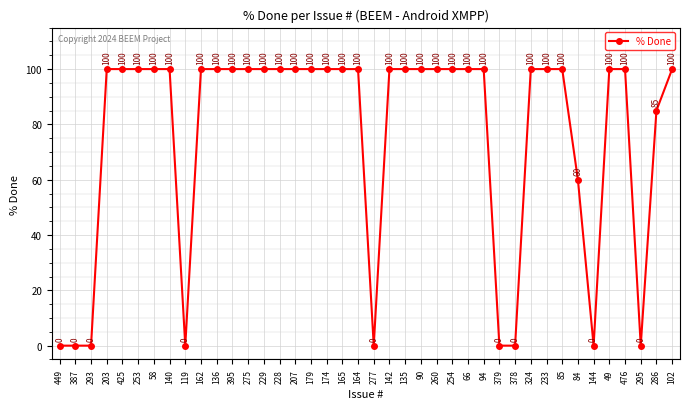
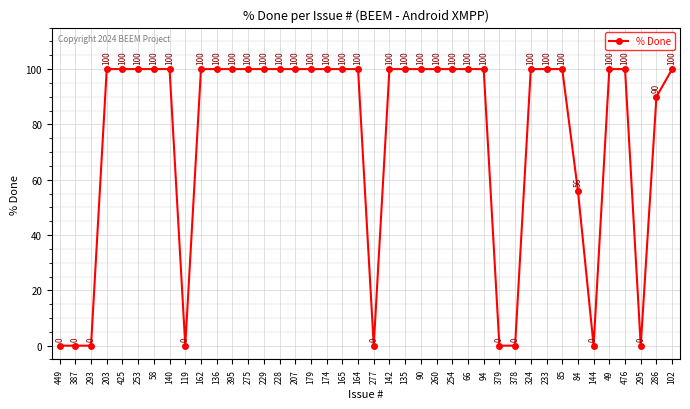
84: 60 -> 56
286: 85 -> 90
